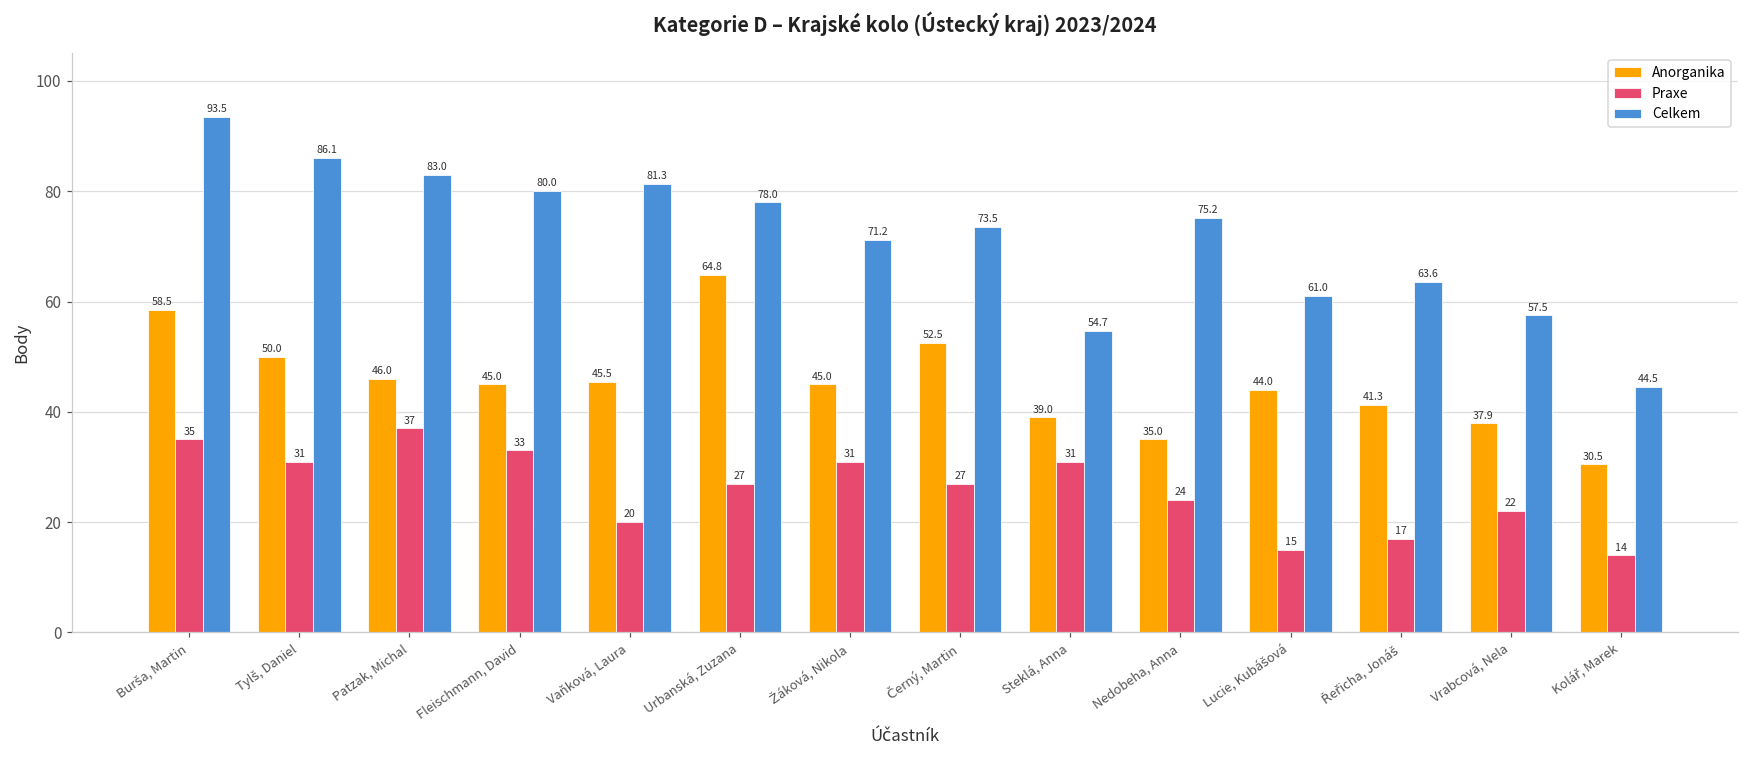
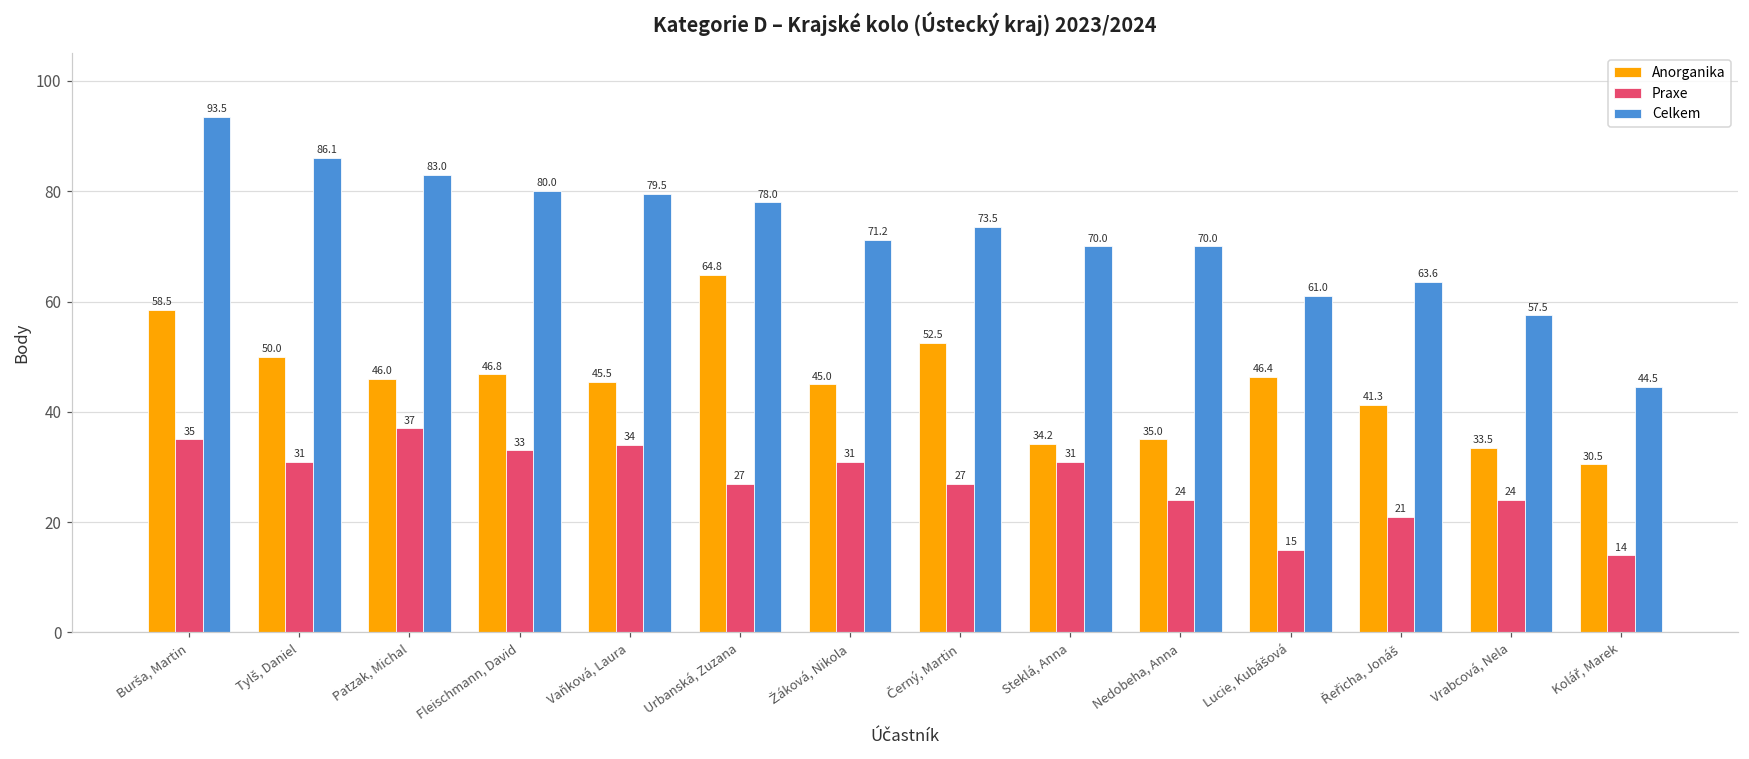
Anorganika, Fleischmann, David: 45.0 -> 46.8
Praxe, Vaňková, Laura: 20 -> 34
Celkem, Vaňková, Laura: 81.3 -> 79.5
Anorganika, Steklá, Anna: 39.0 -> 34.2
Celkem, Steklá, Anna: 54.7 -> 70.0
Celkem, Nedobeha, Anna: 75.2 -> 70.0
Anorganika, Lucie, Kubášová: 44.0 -> 46.4
Praxe, Řeřicha, Jonáš: 17 -> 21
Anorganika, Vrabcová, Nela: 37.9 -> 33.5
Praxe, Vrabcová, Nela: 22 -> 24
